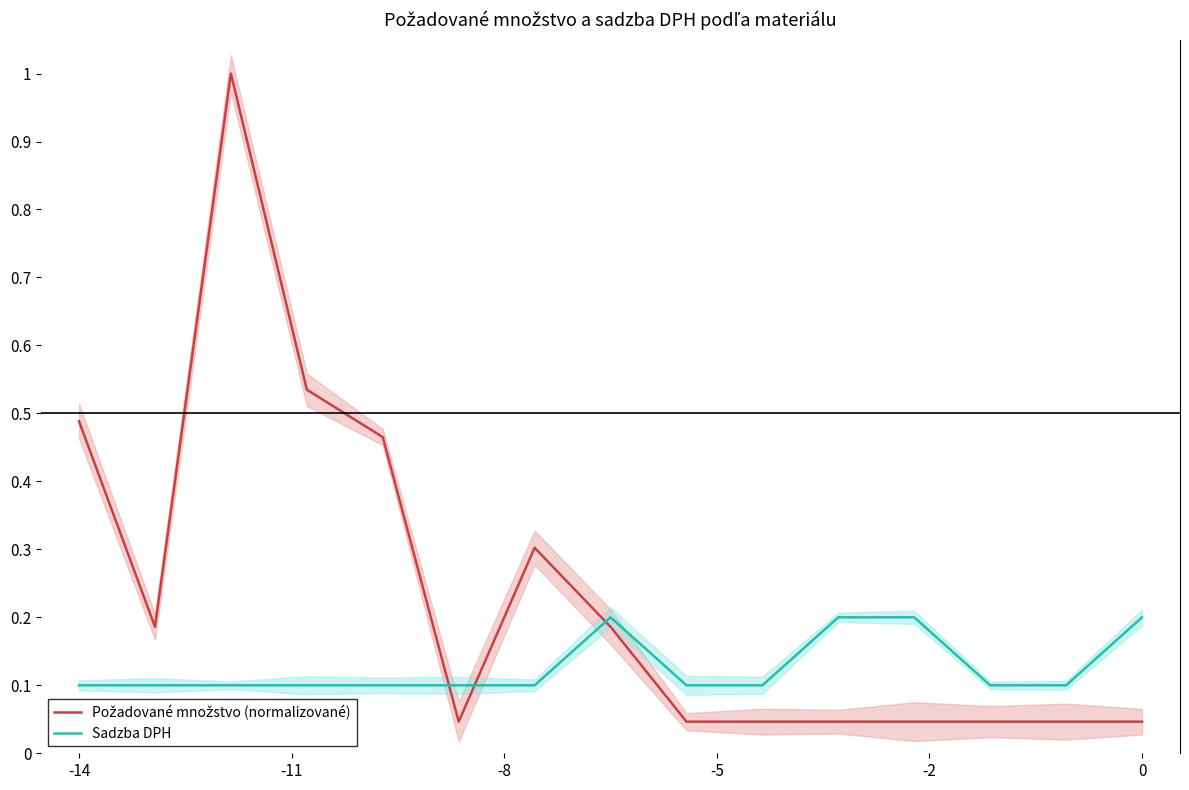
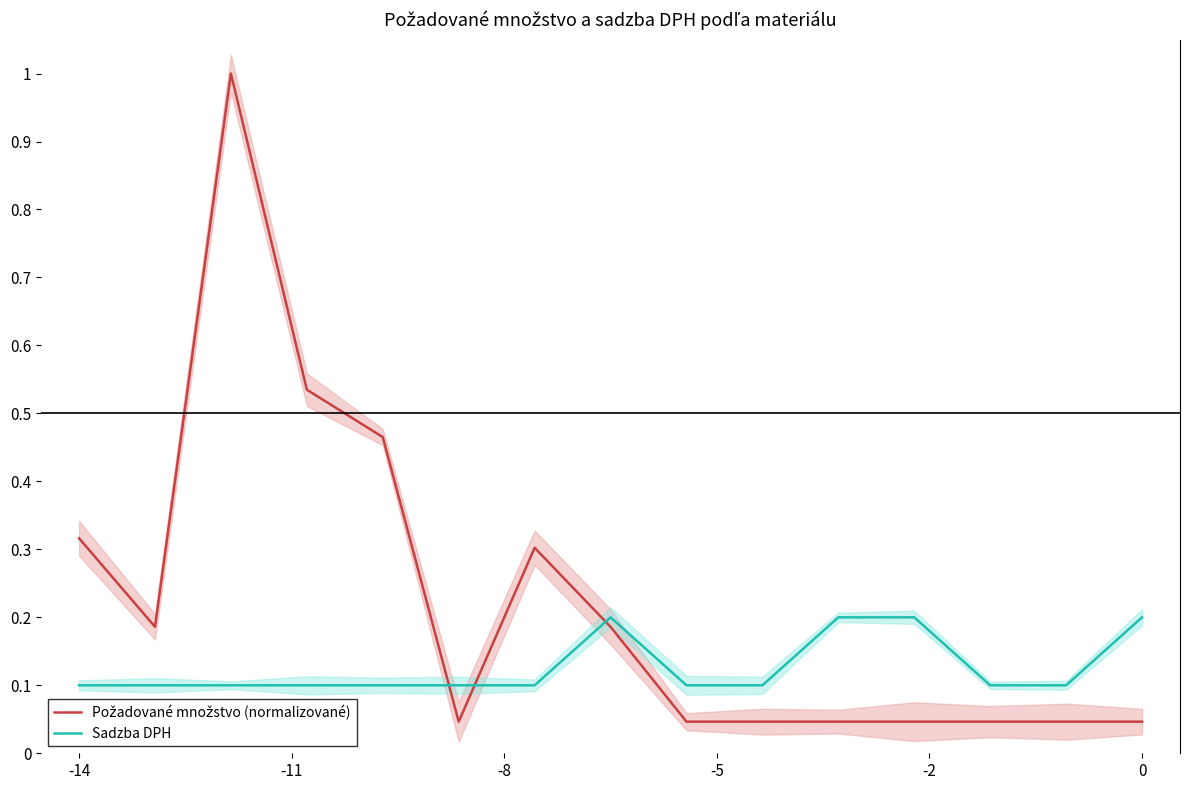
Požadované množstvo (normalizované), -14: 0.49 -> 0.32
